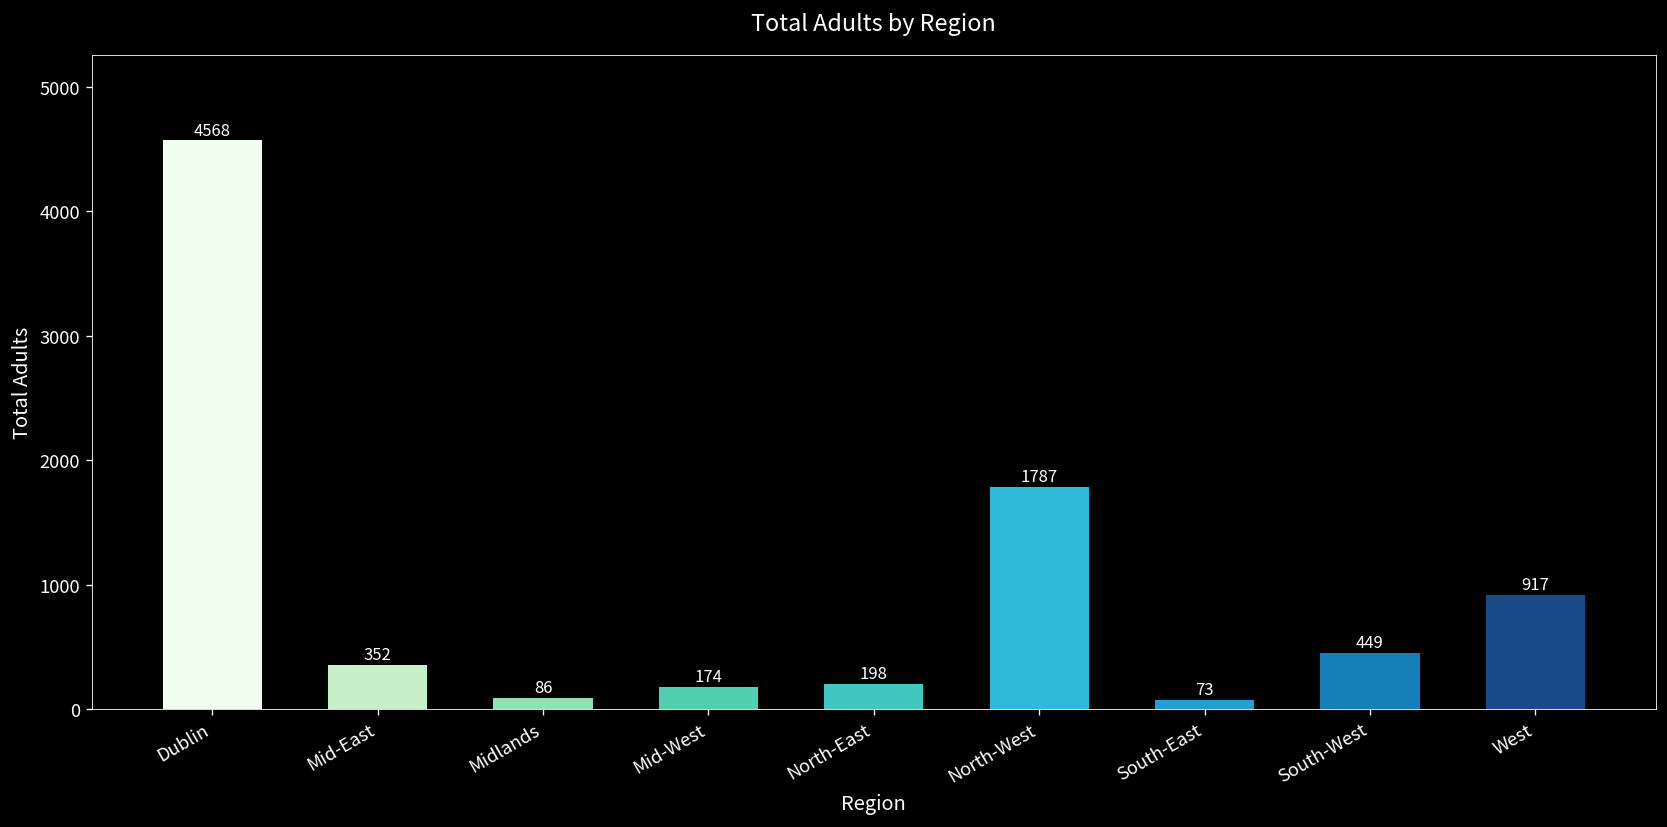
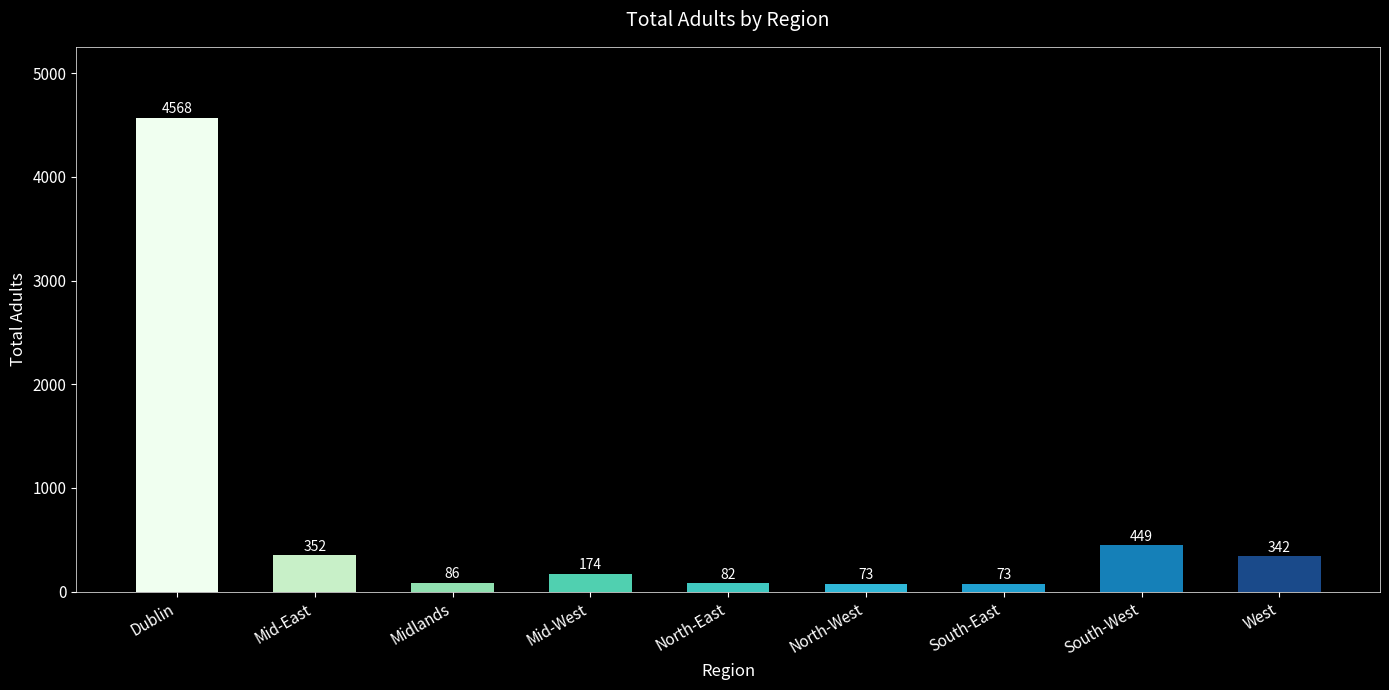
North-East: 198 -> 82
North-West: 1787 -> 73
West: 917 -> 342
